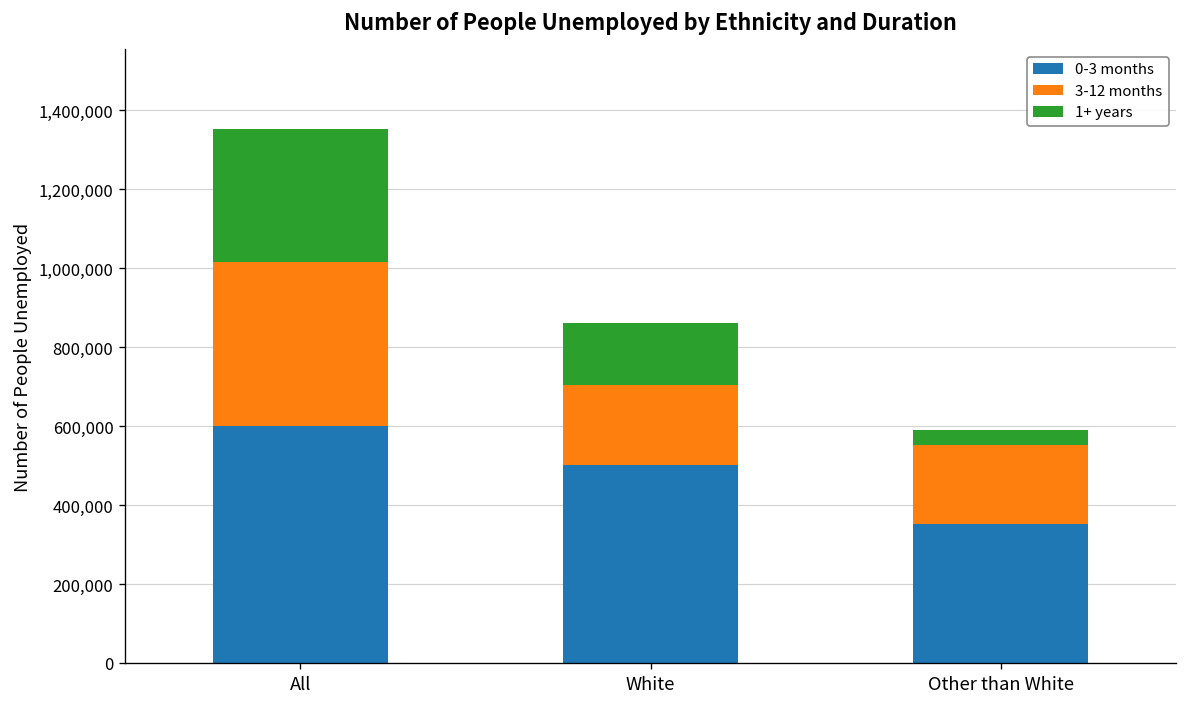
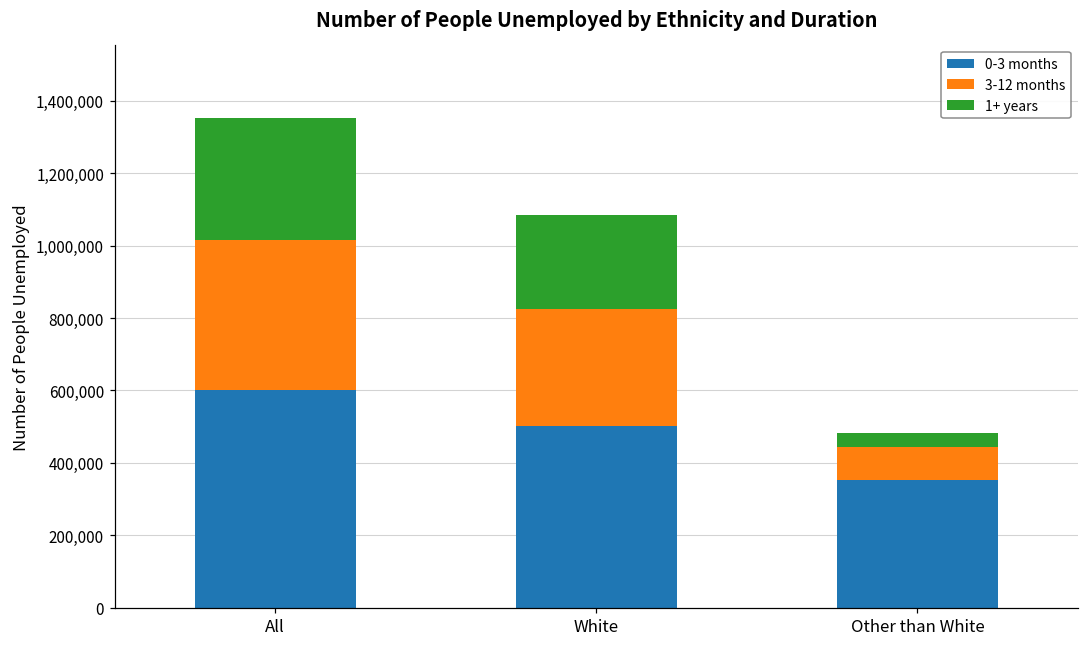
3-12 months, White: 200,000 -> 320,000
1+ years, White: 160,000 -> 260,000
3-12 months, Other than White: 200,000 -> 90,000
